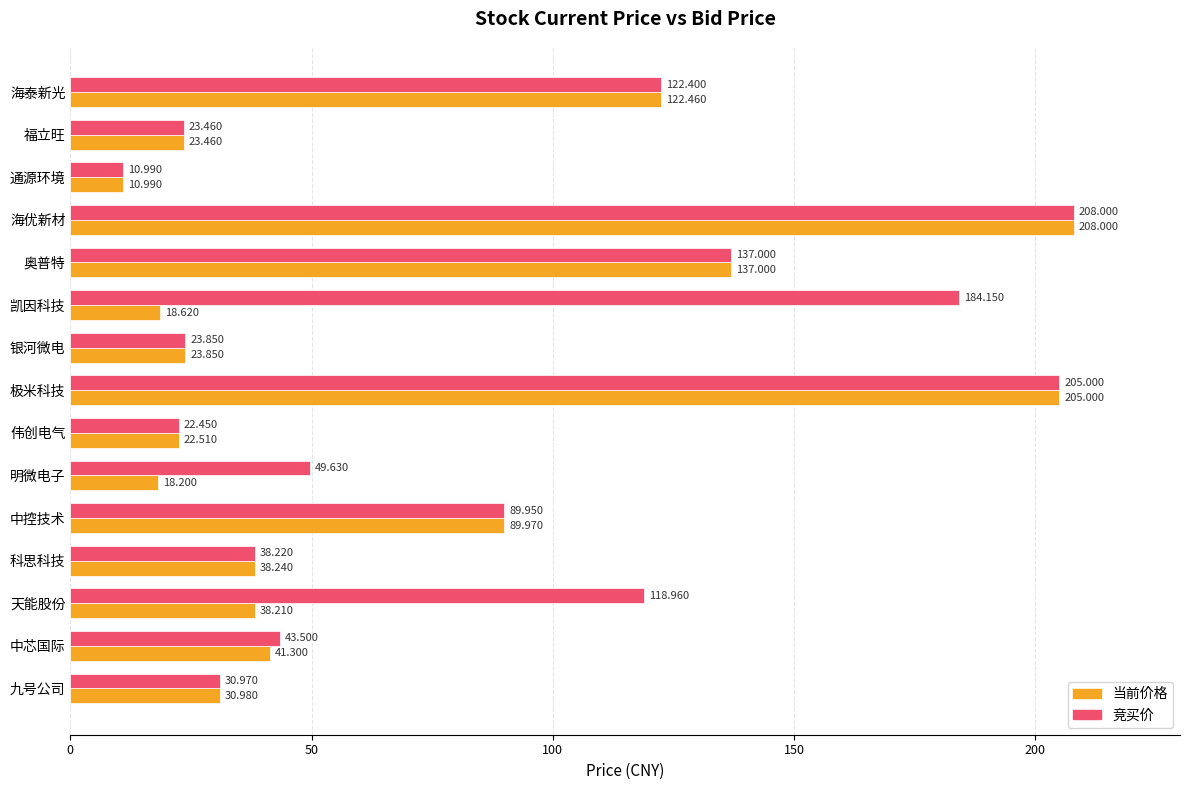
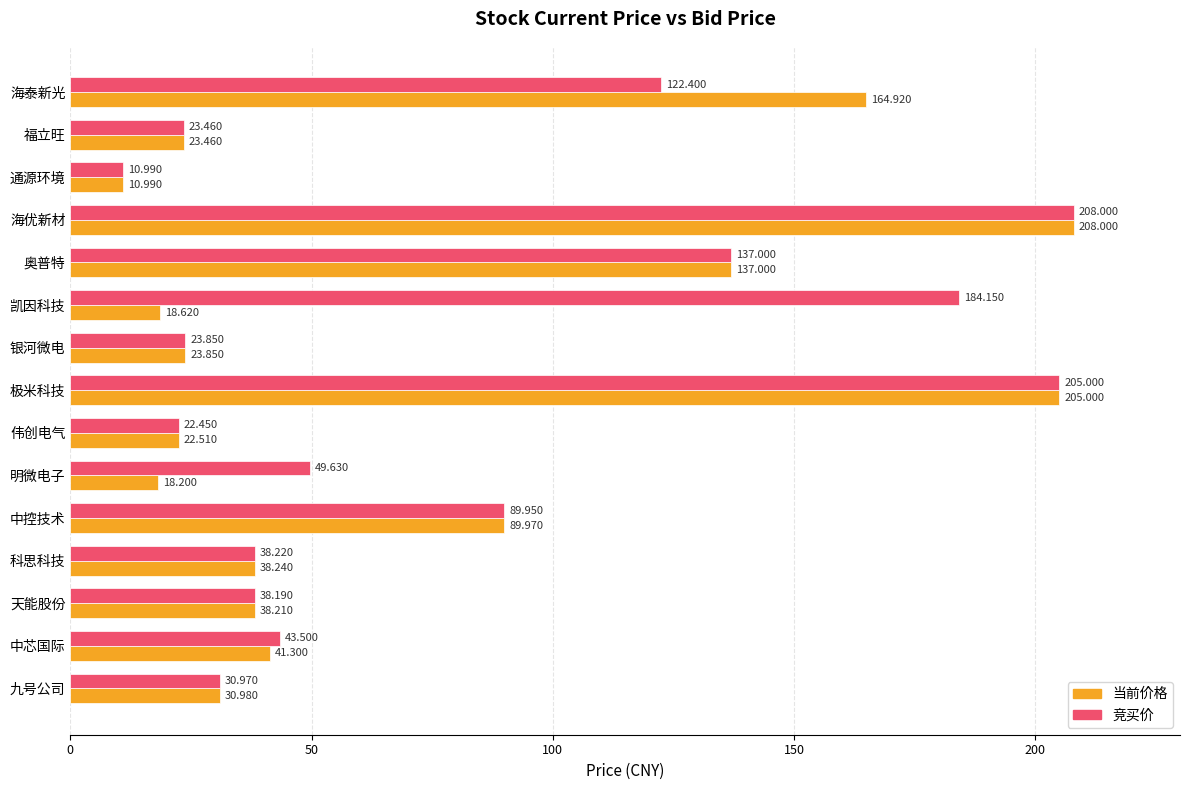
当前价格, 海泰新光: 122.460 -> 164.920
竞买价, 天能股份: 118.960 -> 38.190
